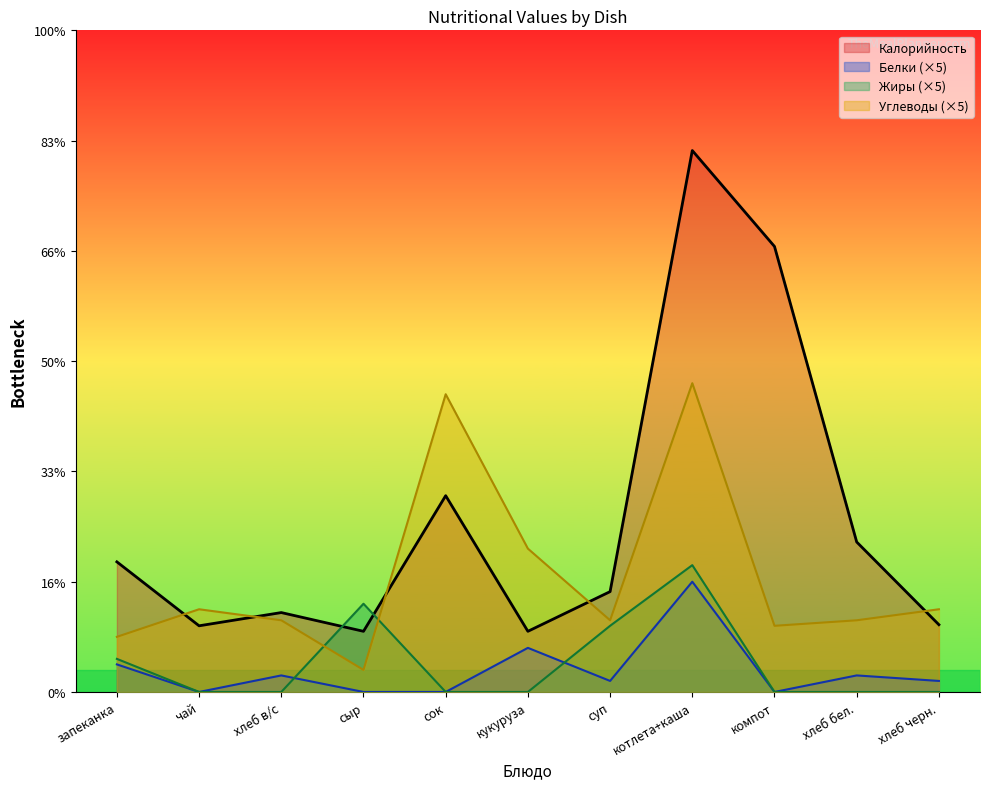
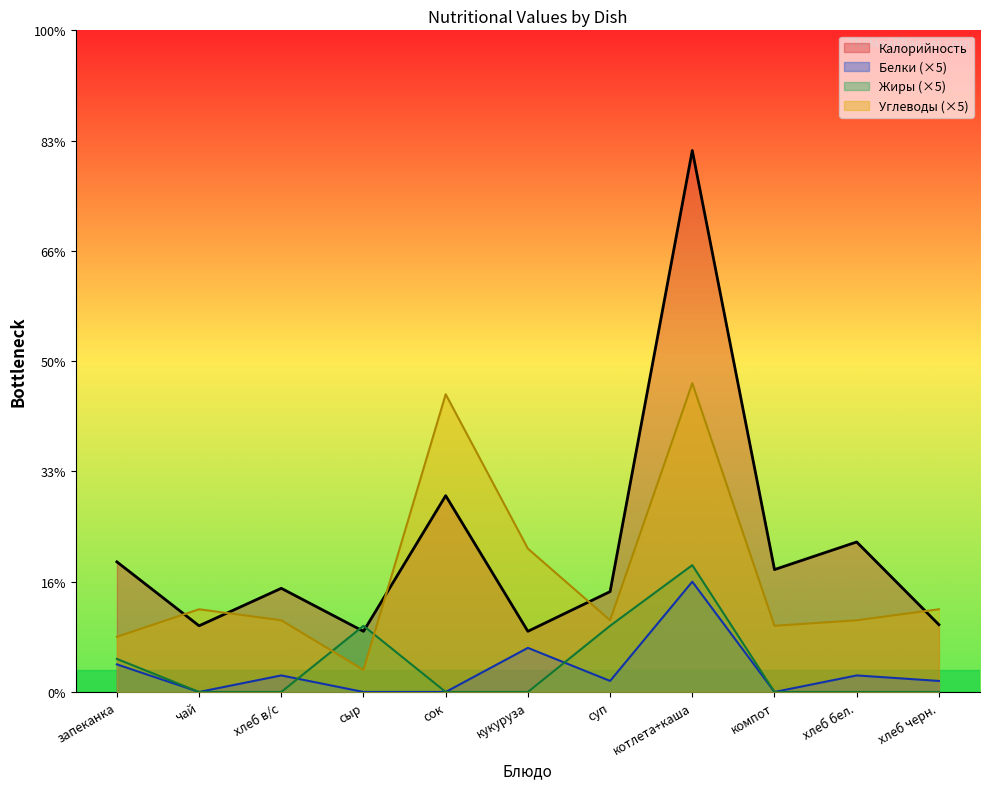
Калорийность, хлеб в/с: 12% -> 16%
Жиры (×5), сыр: 13% -> 10%
Калорийность, компот: 67% -> 19%
